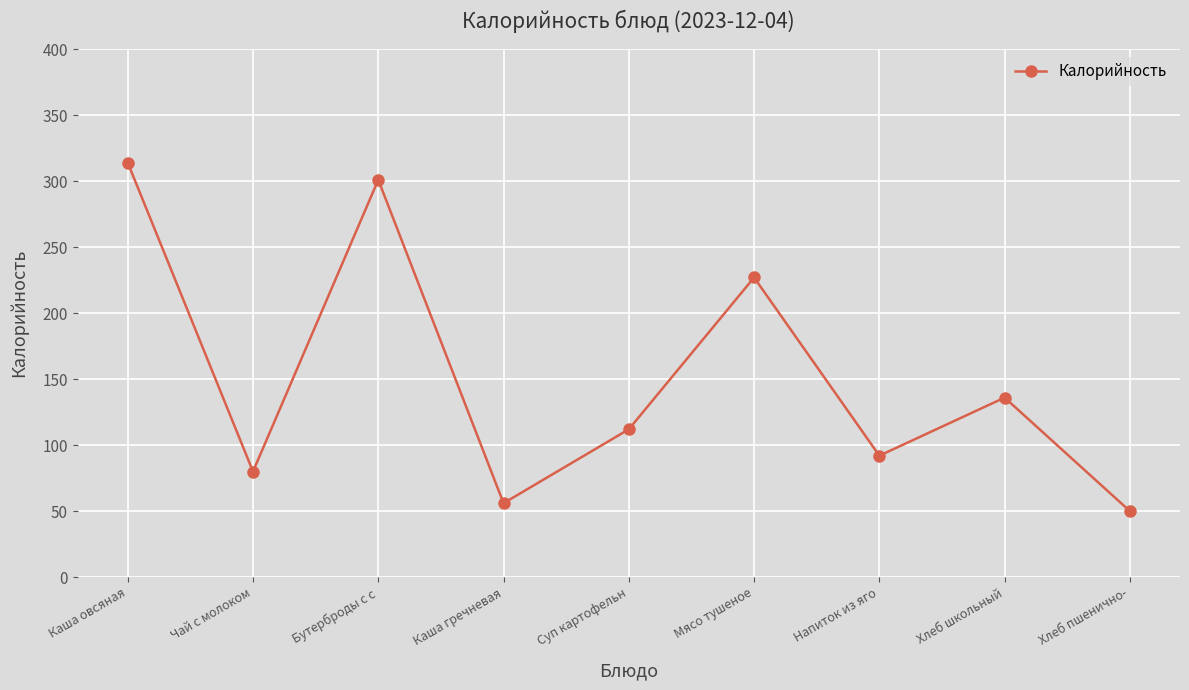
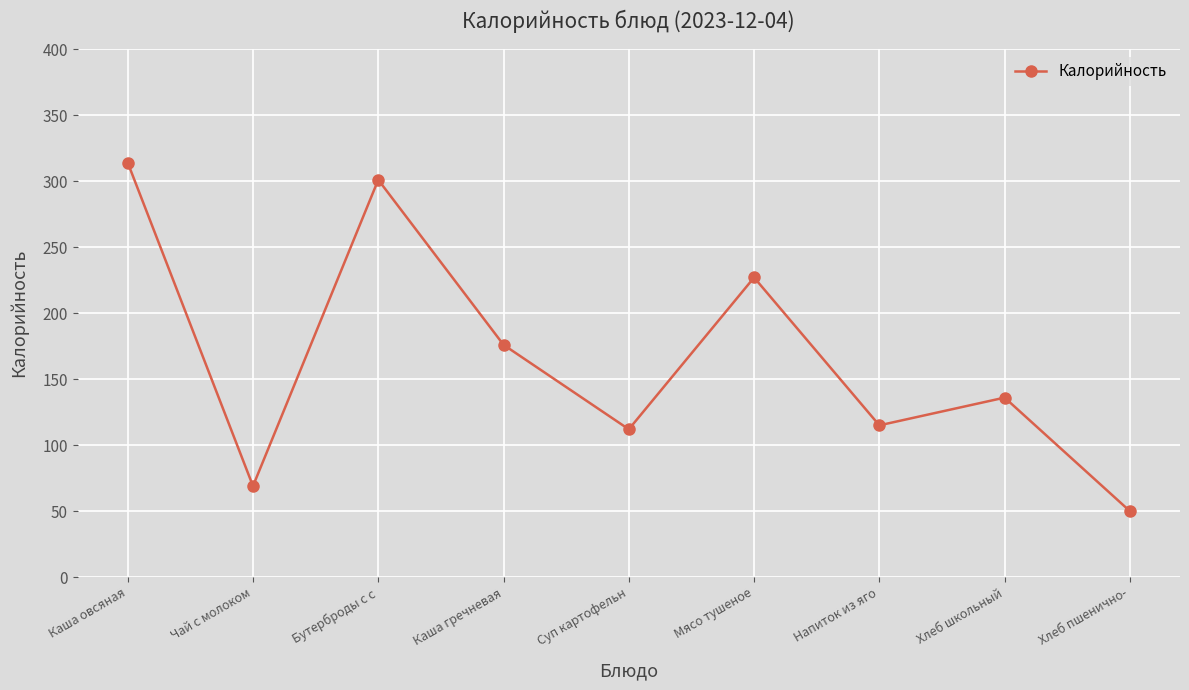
Чай с молоком: 80 -> 69
Каша гречневая: 56 -> 176
Напиток из яго: 92 -> 115
